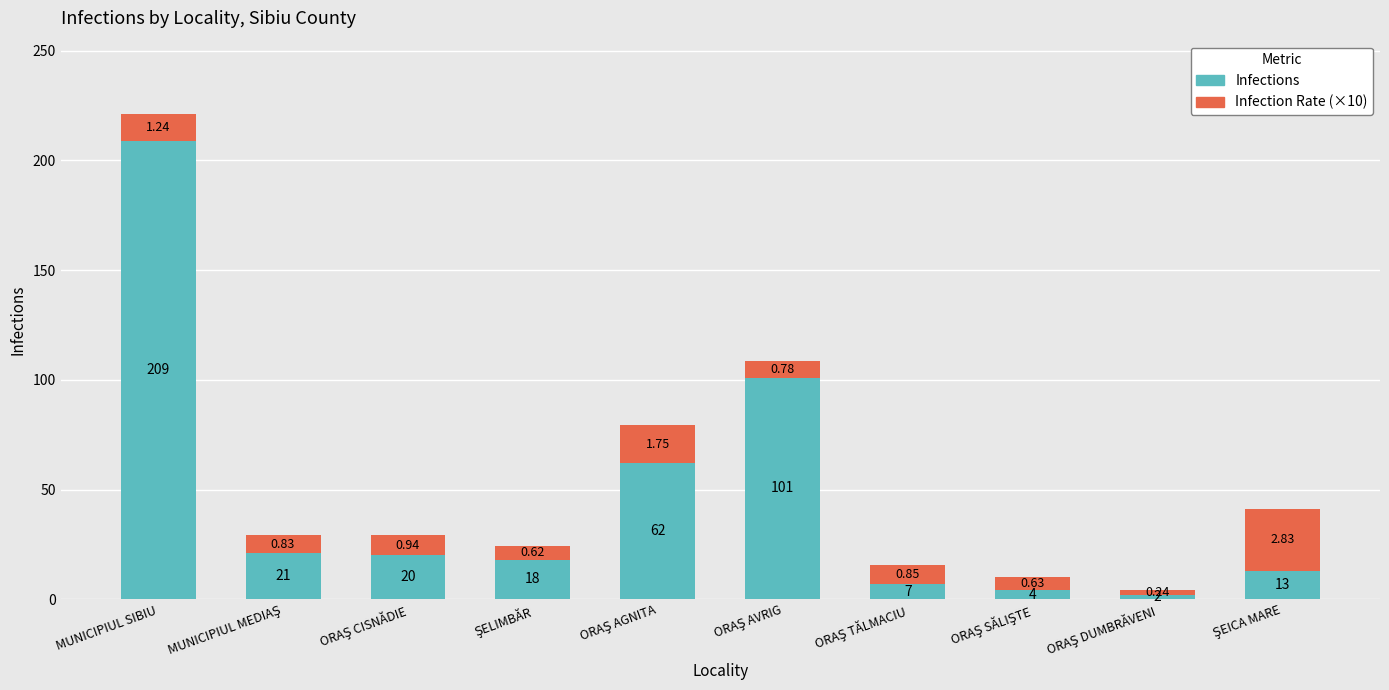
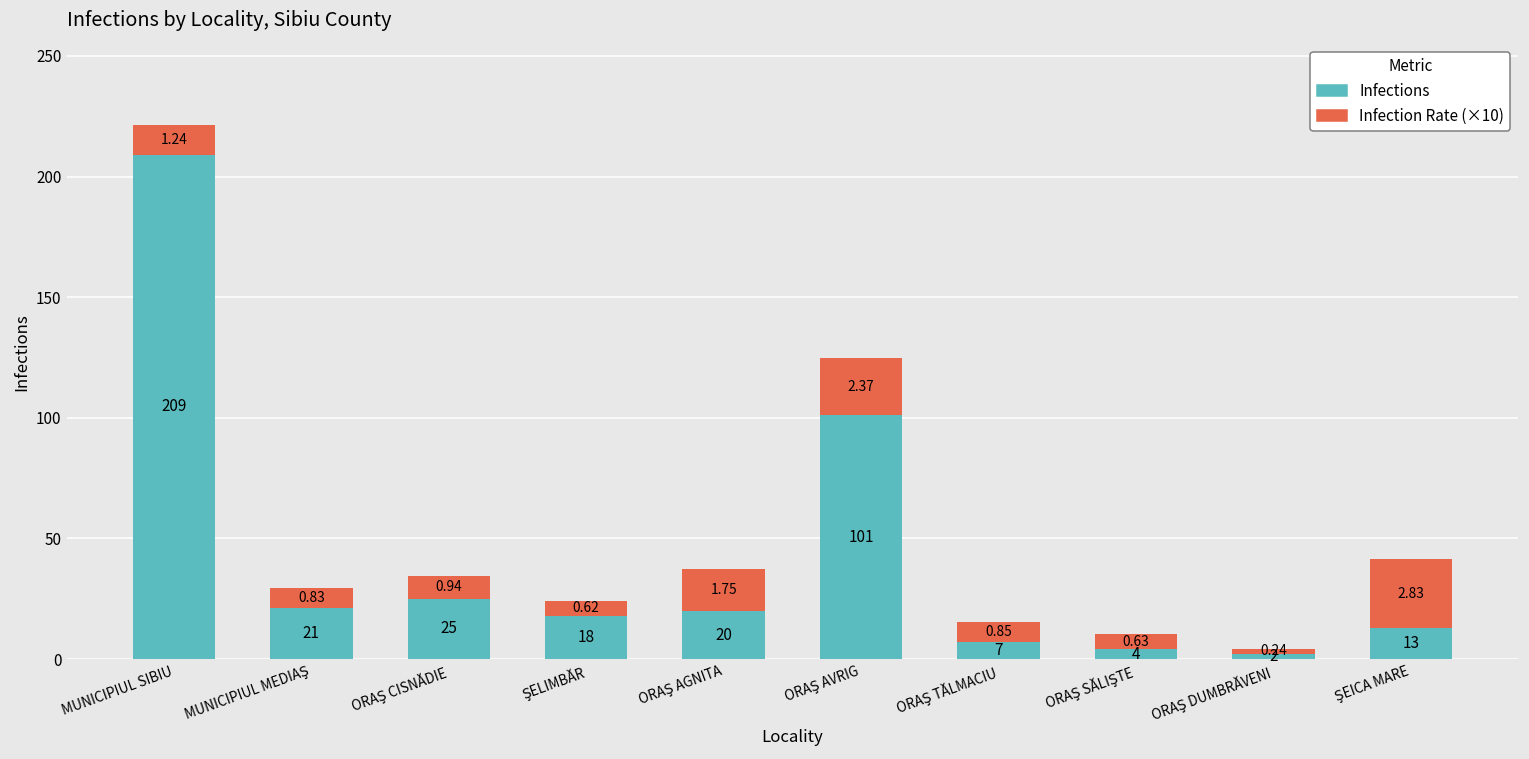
Infections, ORAŞ CISNĂDIE: 20 -> 25
Infections, ORAŞ AGNITA: 62 -> 20
Infection Rate (×10), ORAŞ AVRIG: 0.78 -> 2.37
